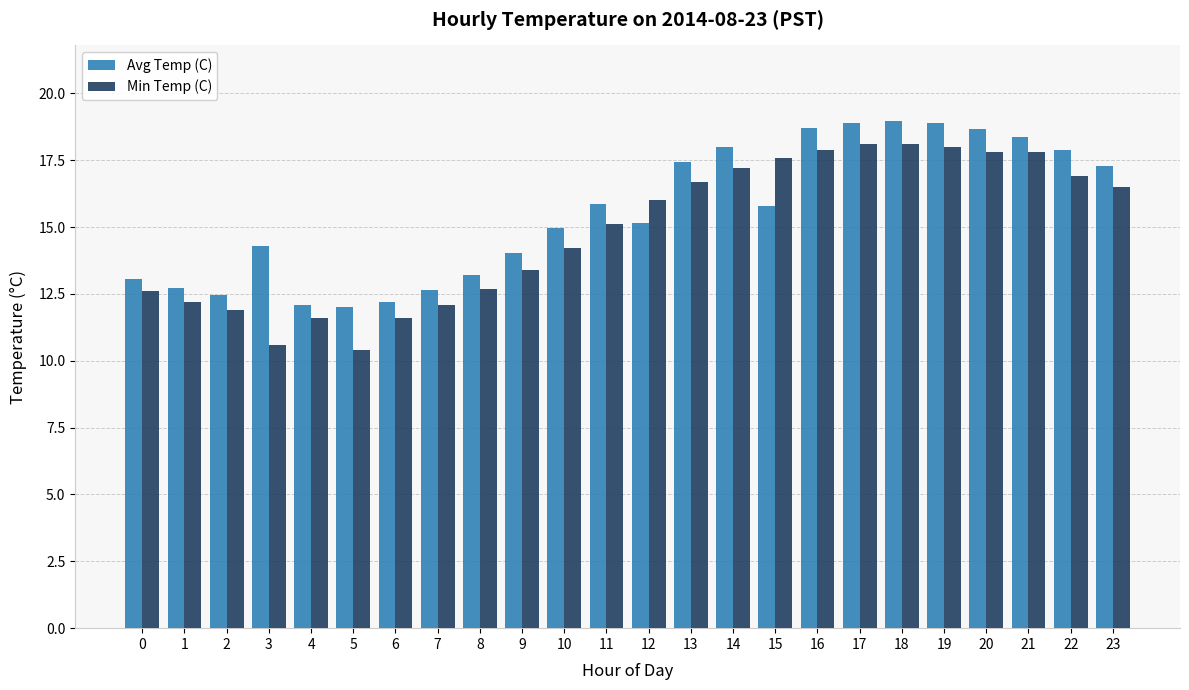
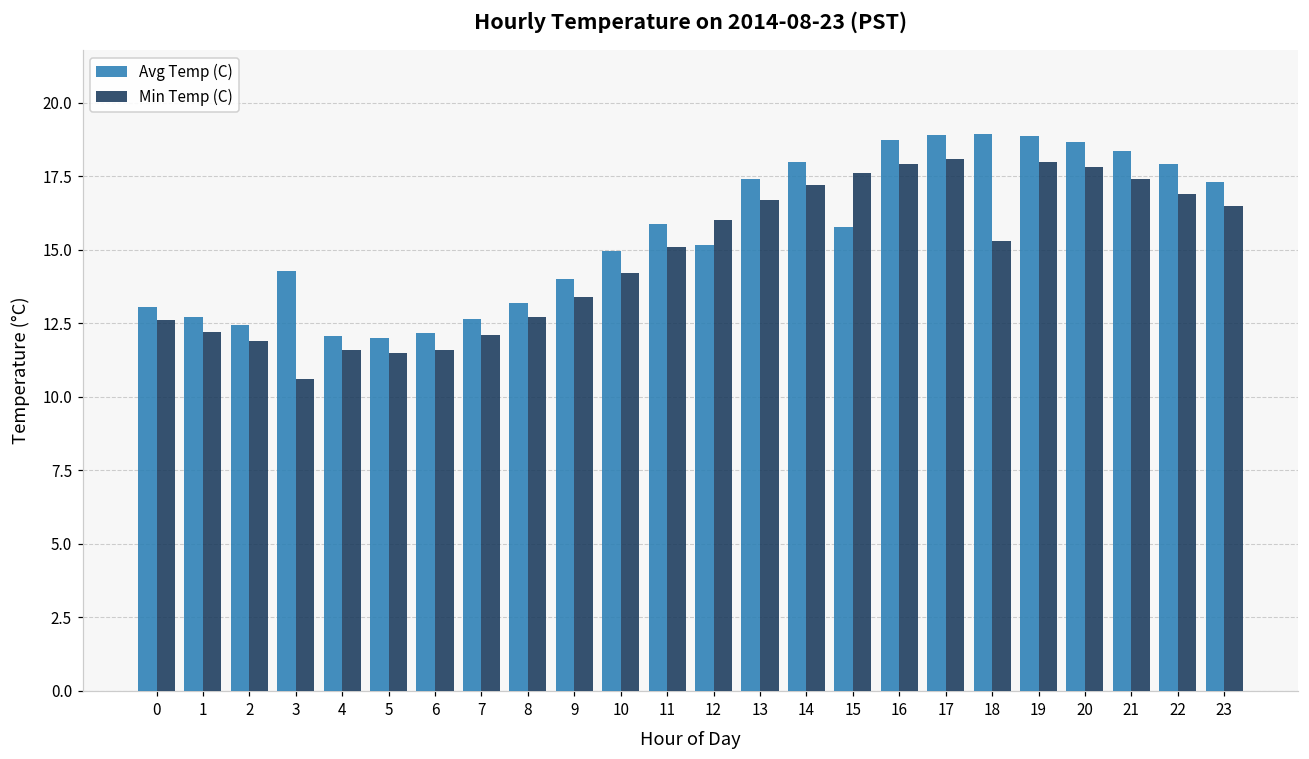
Min Temp (C), 5: 10.4 -> 11.5
Min Temp (C), 18: 18.1 -> 15.3
Min Temp (C), 21: 17.8 -> 17.4
